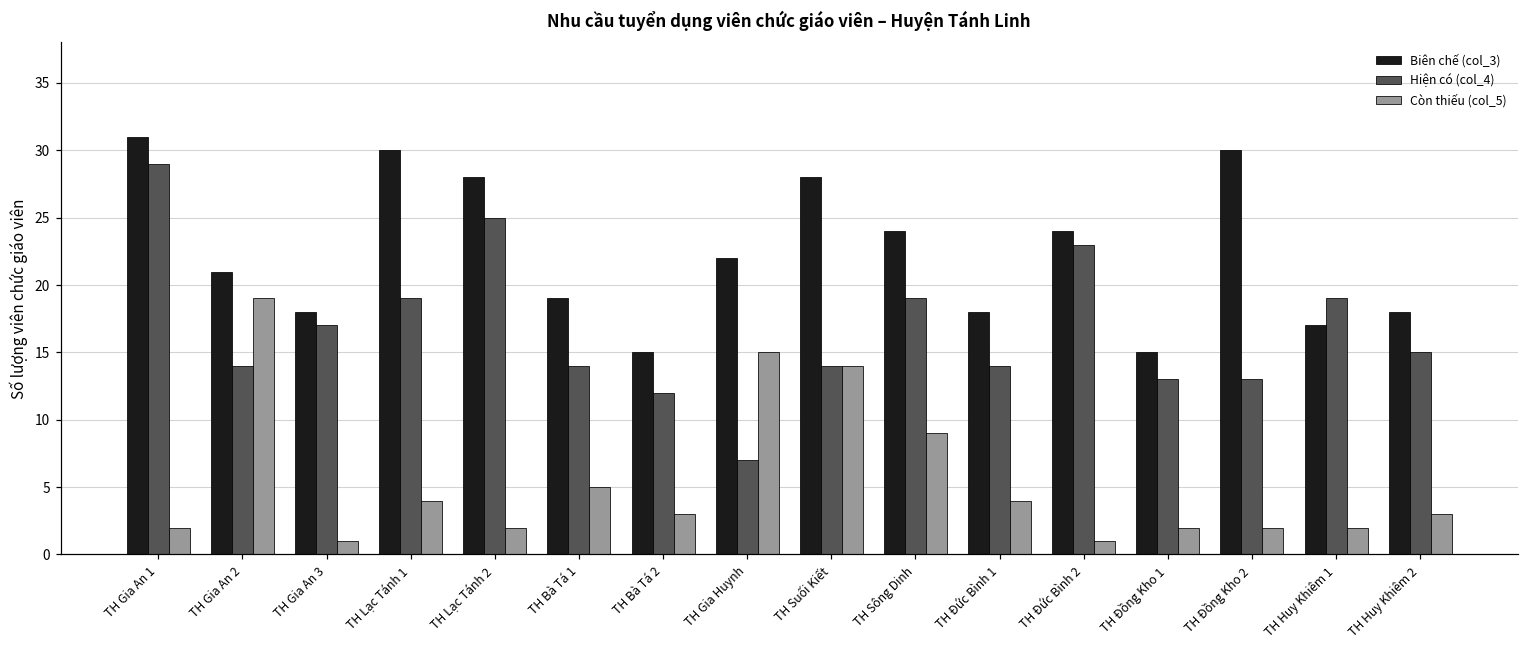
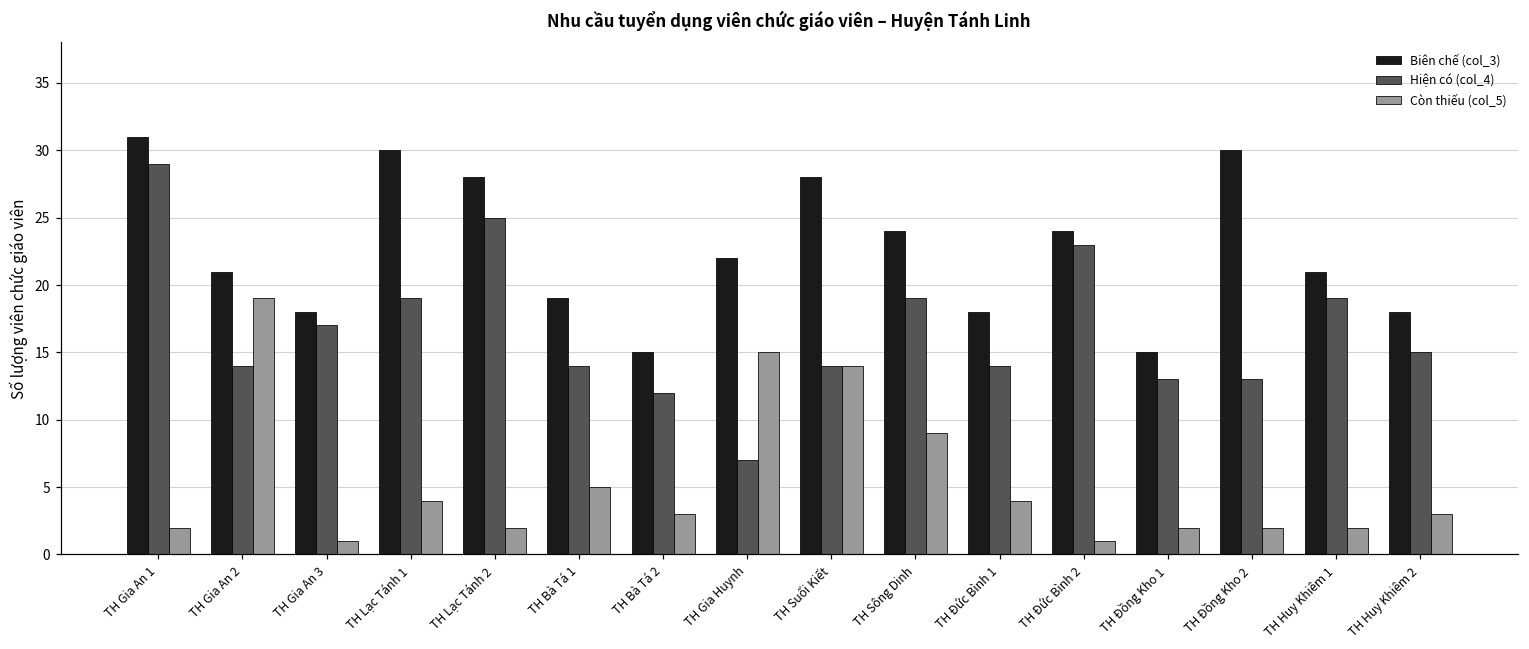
Biên chế (col_3), TH Huy Khiêm 1: 17 -> 21
